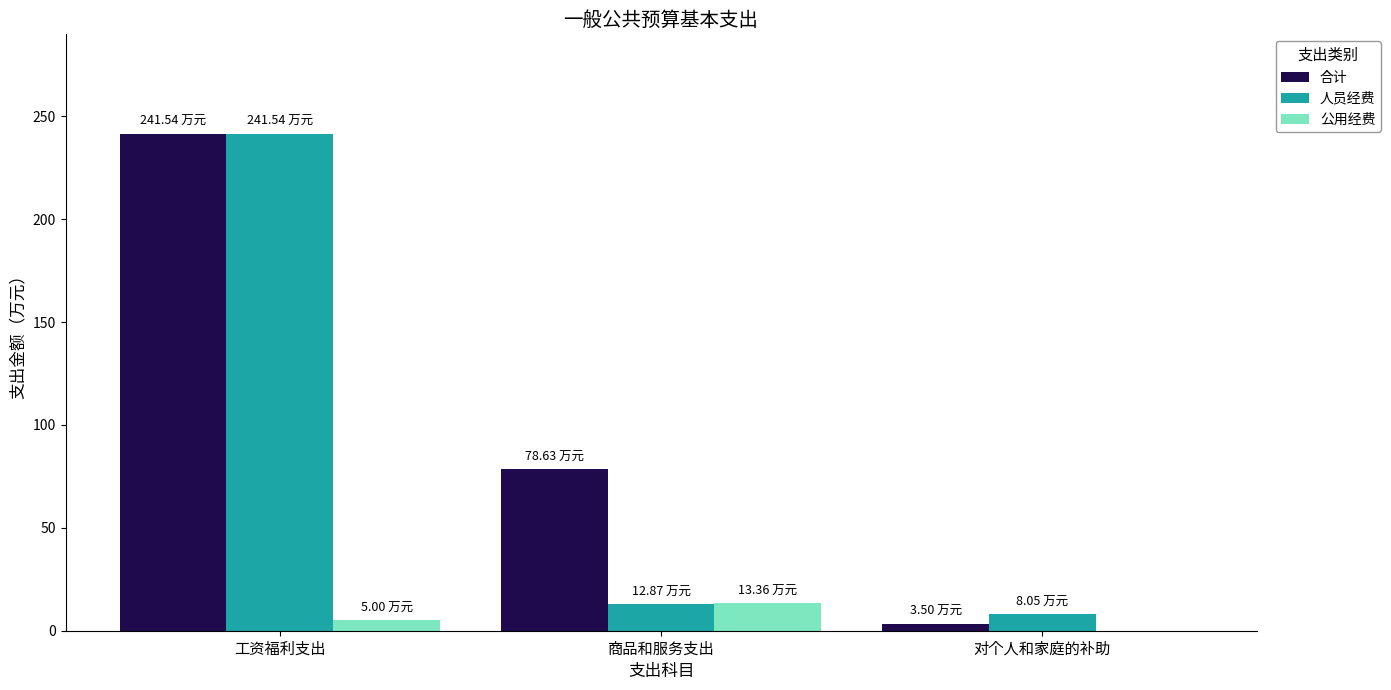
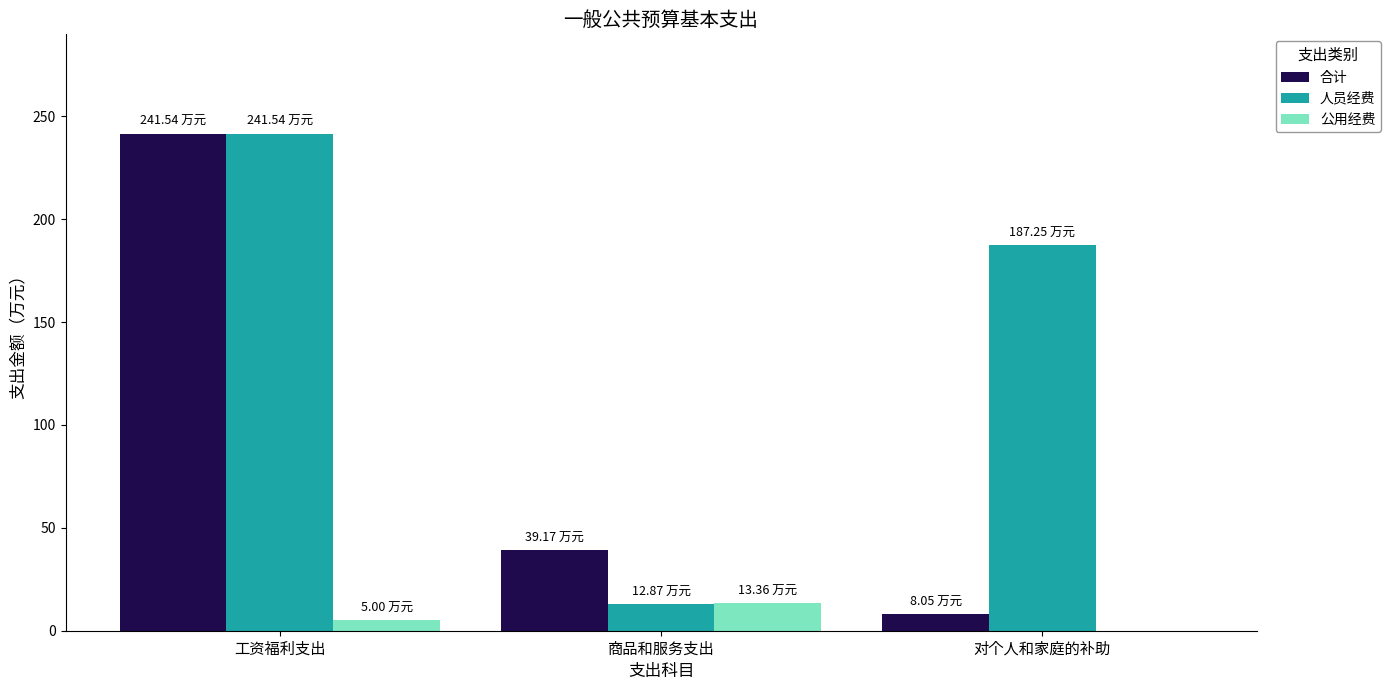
合计, 商品和服务支出: 78.63 -> 39.17
合计, 对个人和家庭的补助: 3.50 -> 8.05
人员经费, 对个人和家庭的补助: 8.05 -> 187.25
